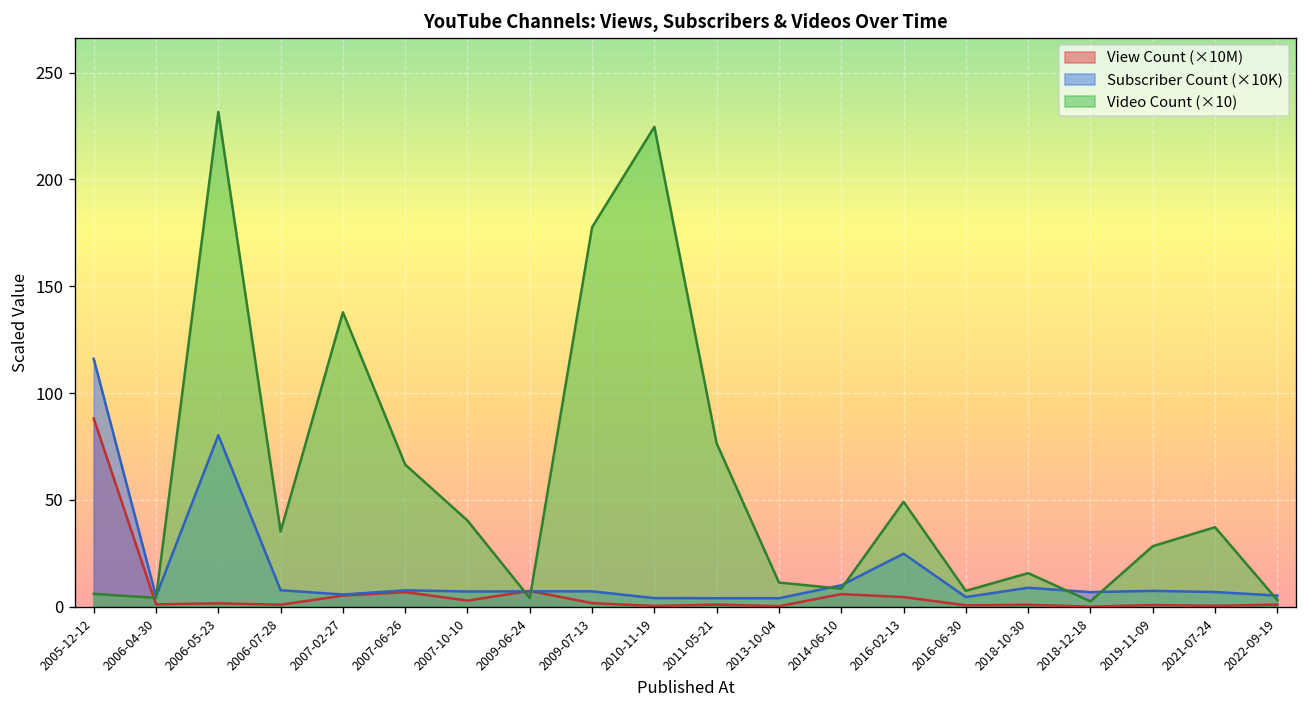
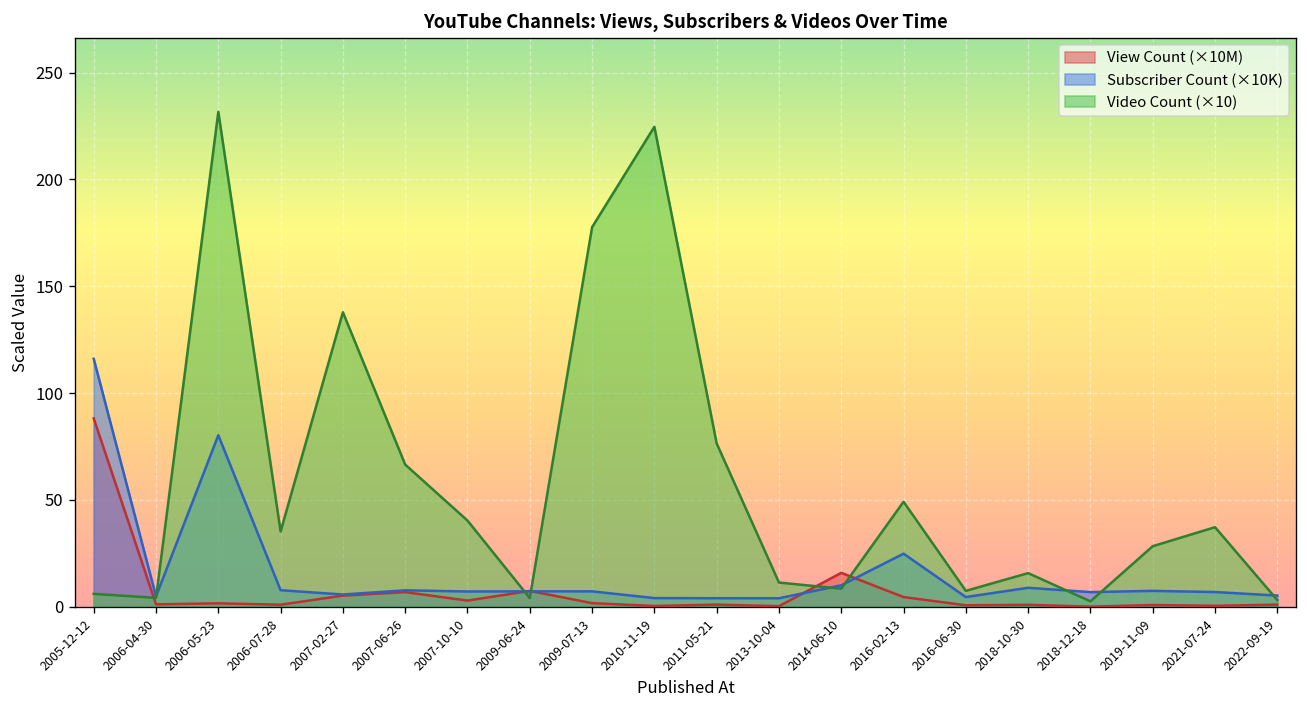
View Count (×10M), 2014-06-10: 6 -> 16
